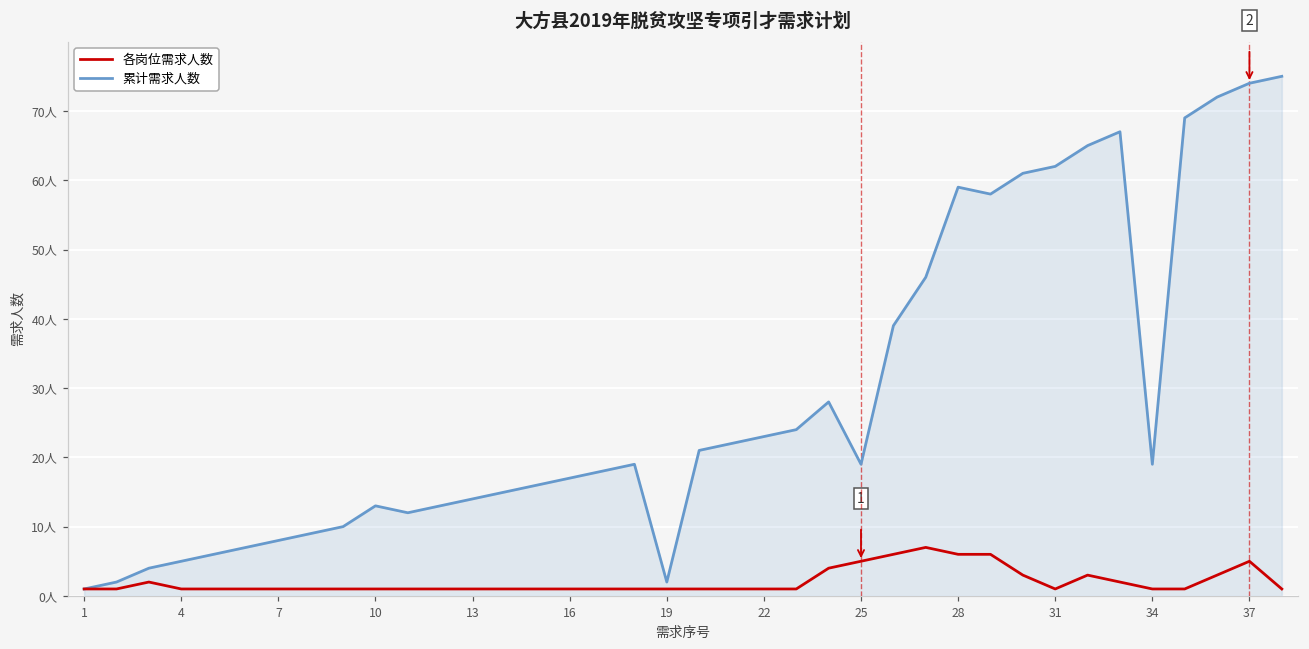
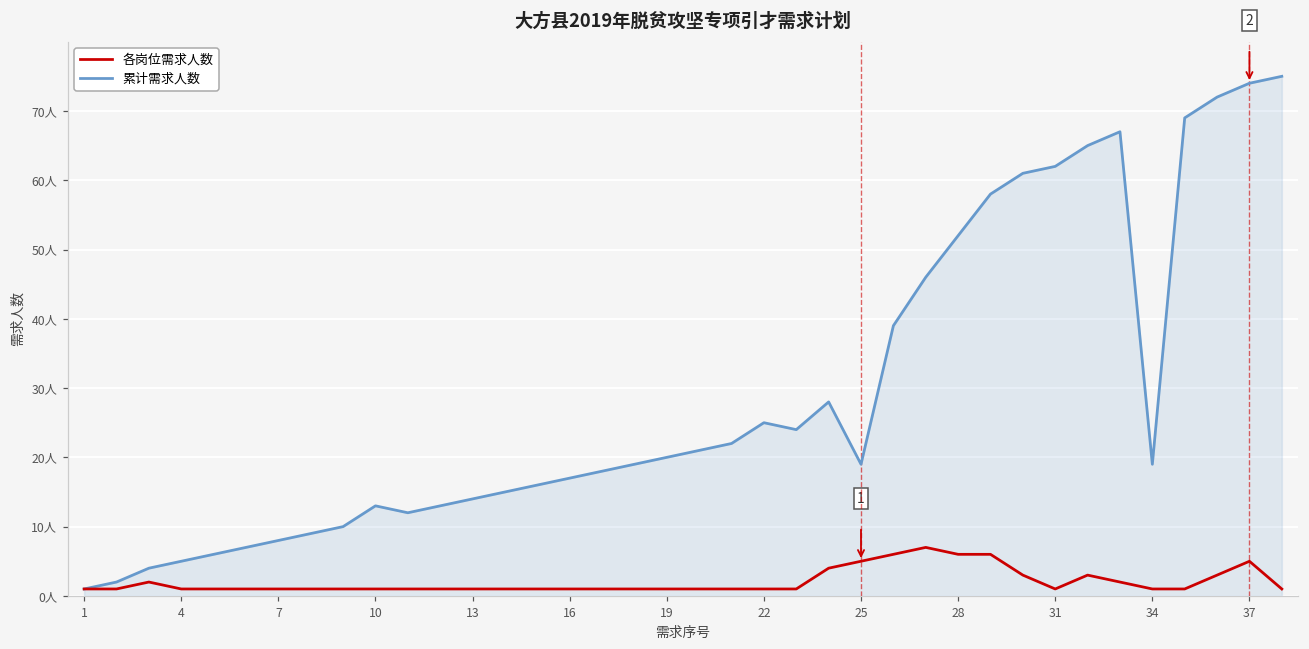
累计需求人数, 19: 2人 -> 20人
累计需求人数, 22: 23人 -> 25人
累计需求人数, 28: 59人 -> 52人
